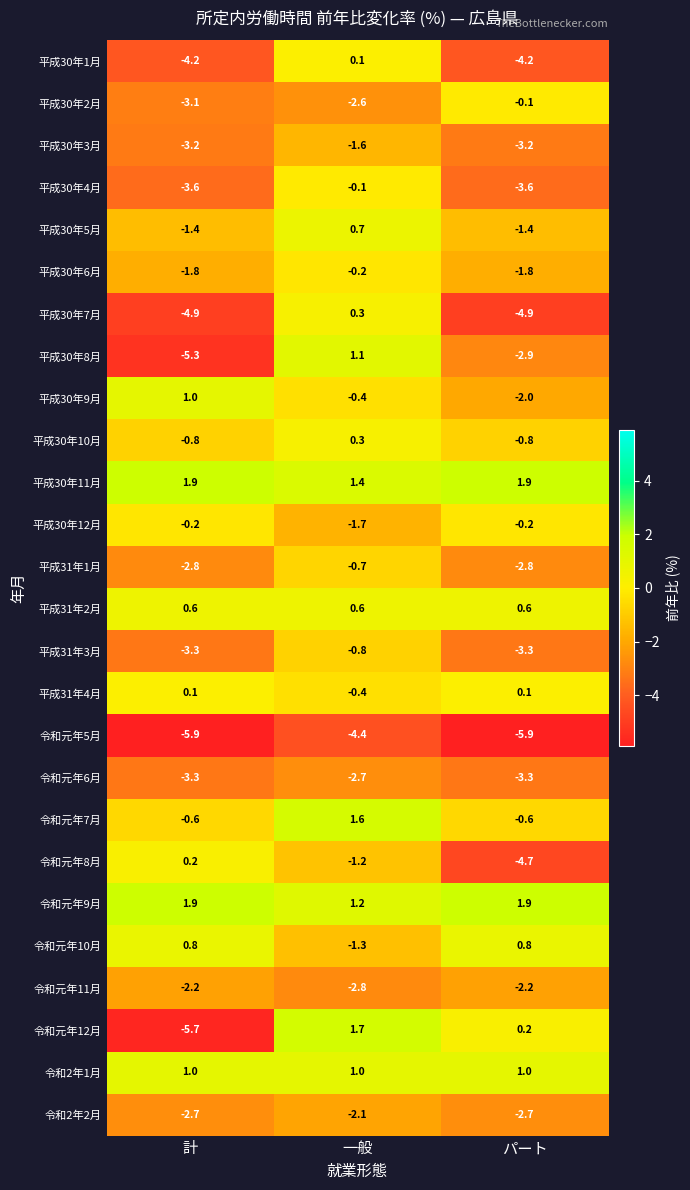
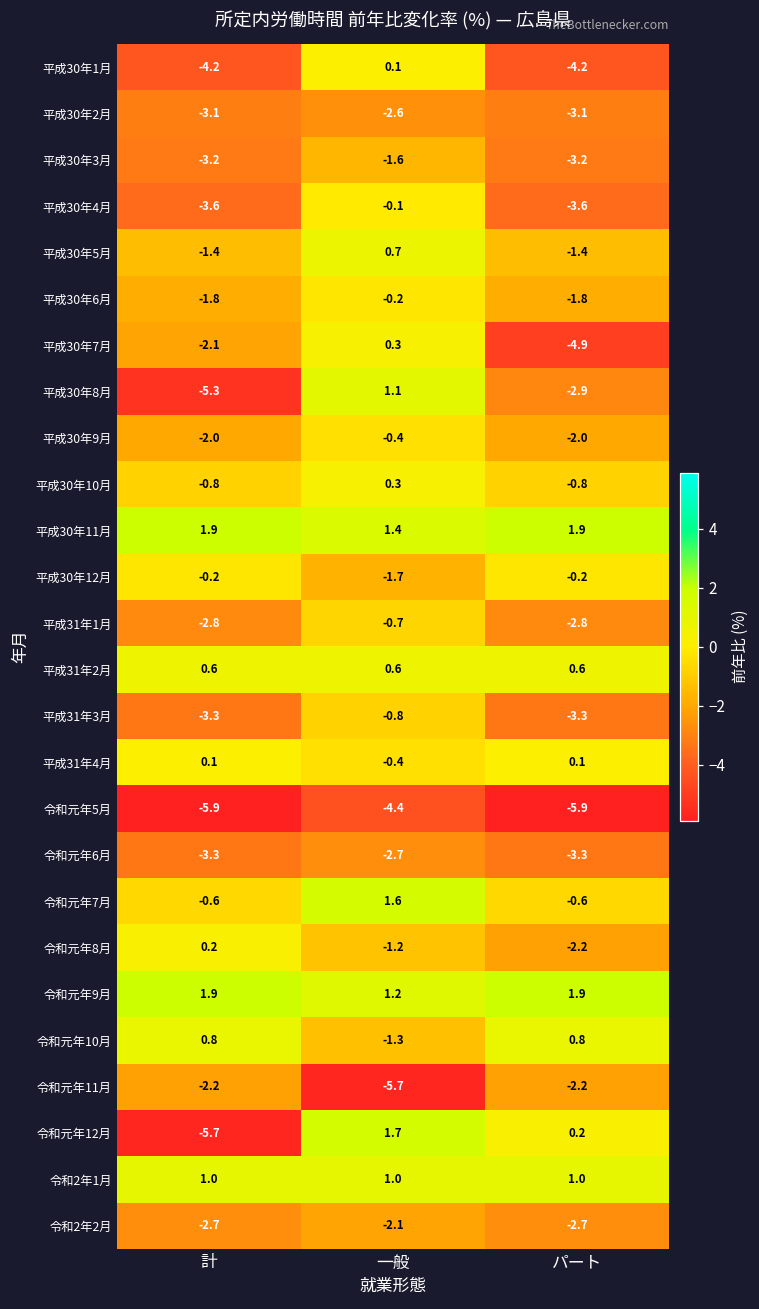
平成30年2月, パート: -0.1 -> -3.1
平成30年7月, 計: -4.9 -> -2.1
平成30年9月, 計: 1.0 -> -2.0
令和元年8月, パート: -4.7 -> -2.2
令和元年11月, 一般: -2.8 -> -5.7
